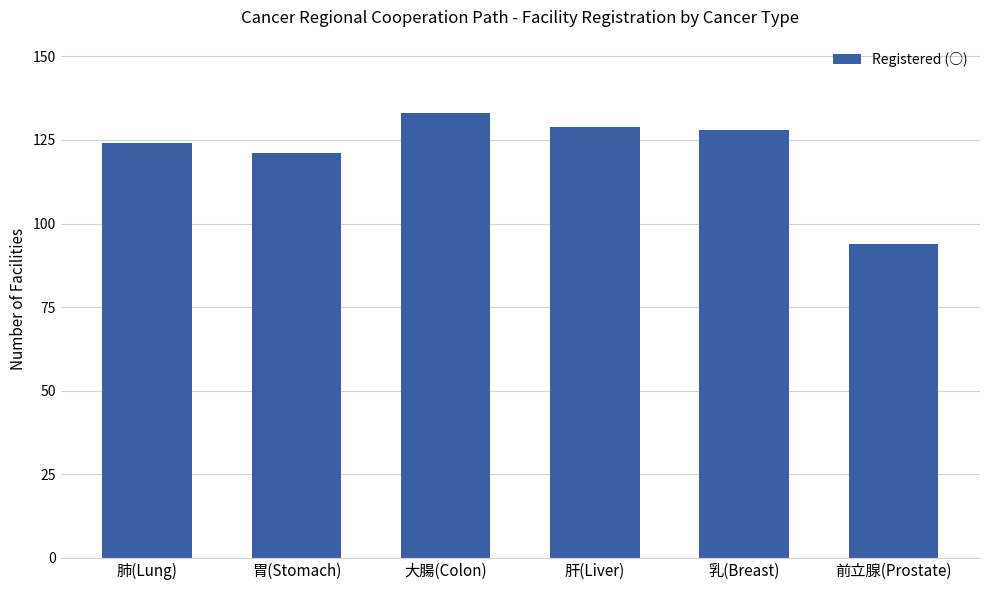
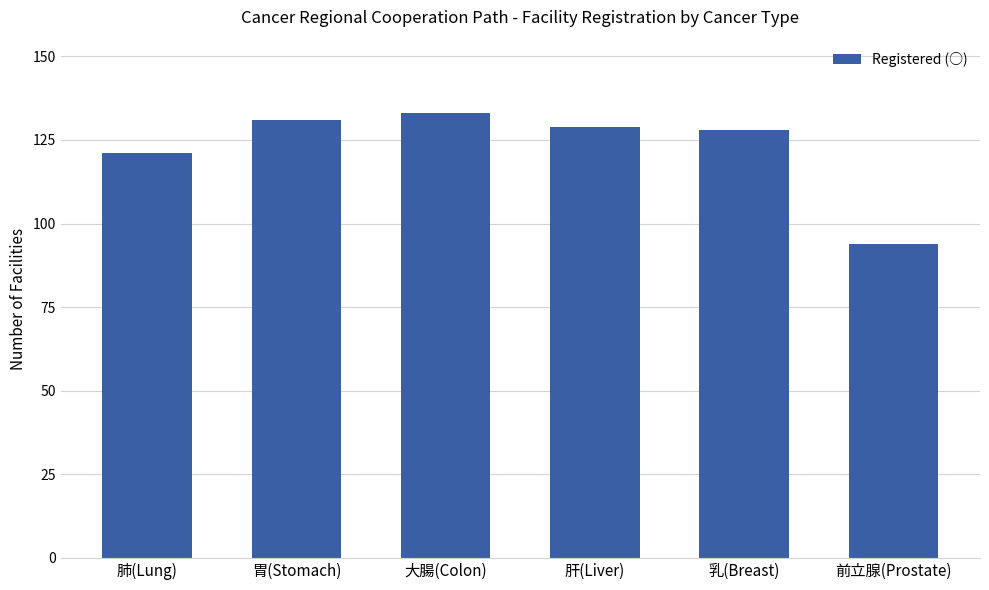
肺(Lung): 124 -> 121
胃(Stomach): 121 -> 131
